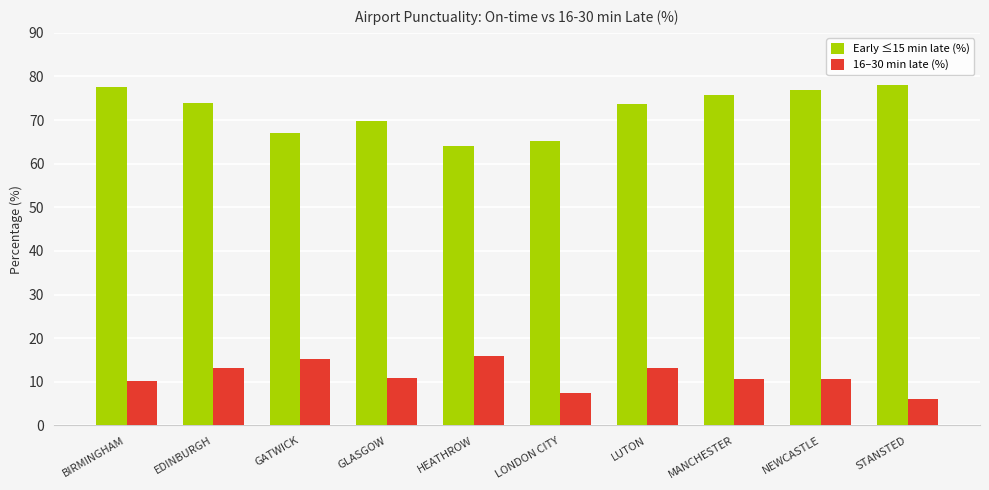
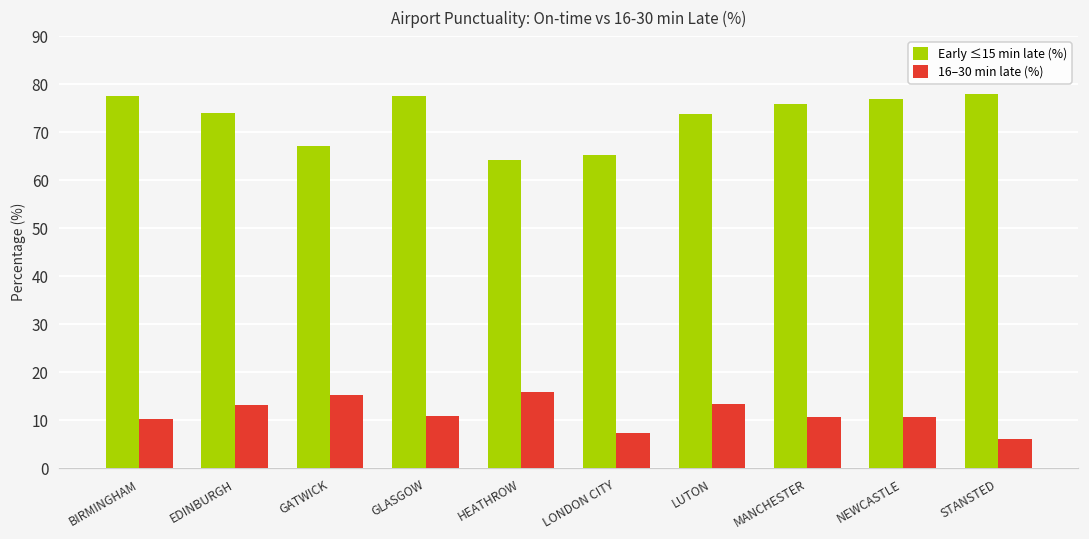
Early ≤15 min late (%), GLASGOW: 70 -> 78
